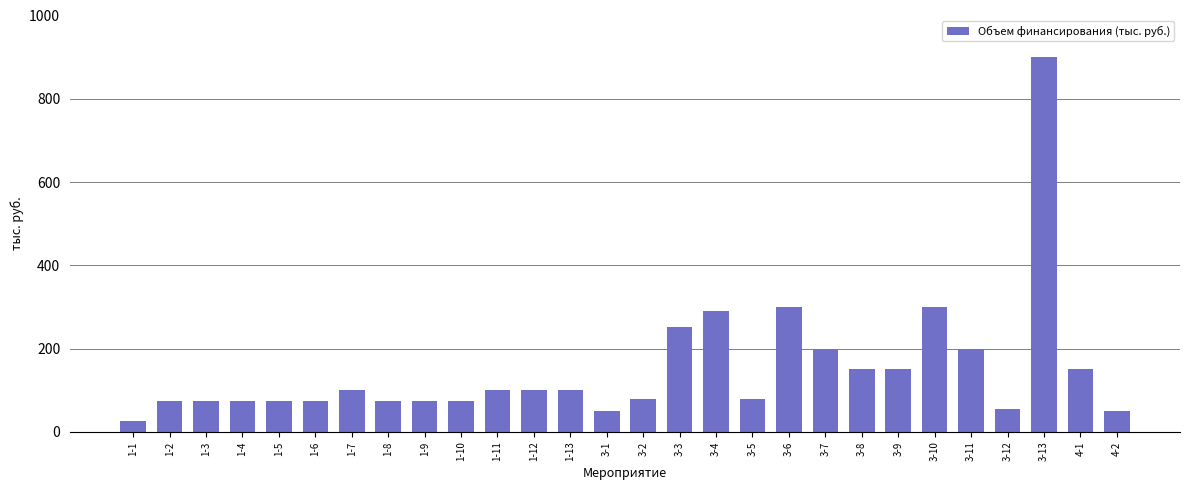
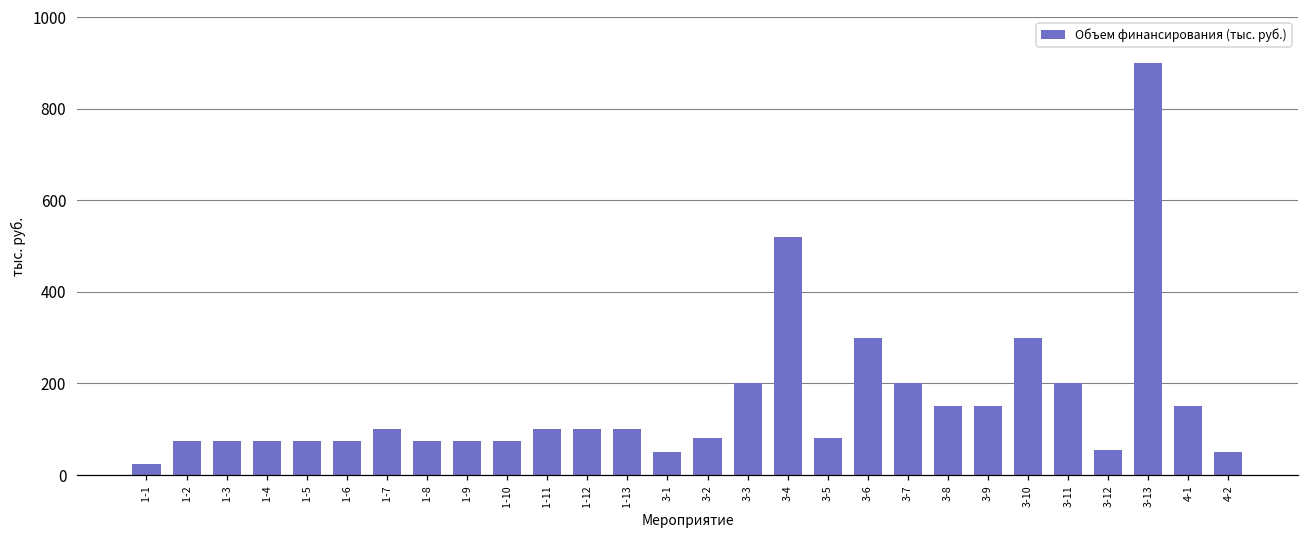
3-3: 250 -> 200
3-4: 290 -> 520
